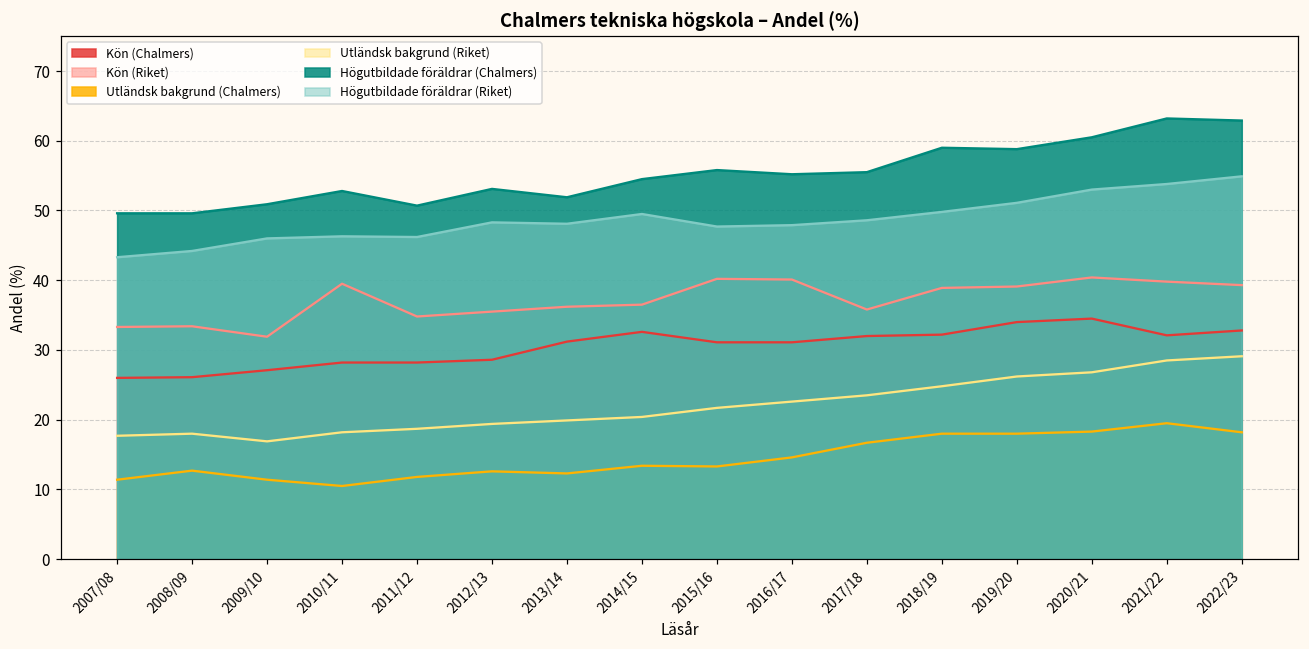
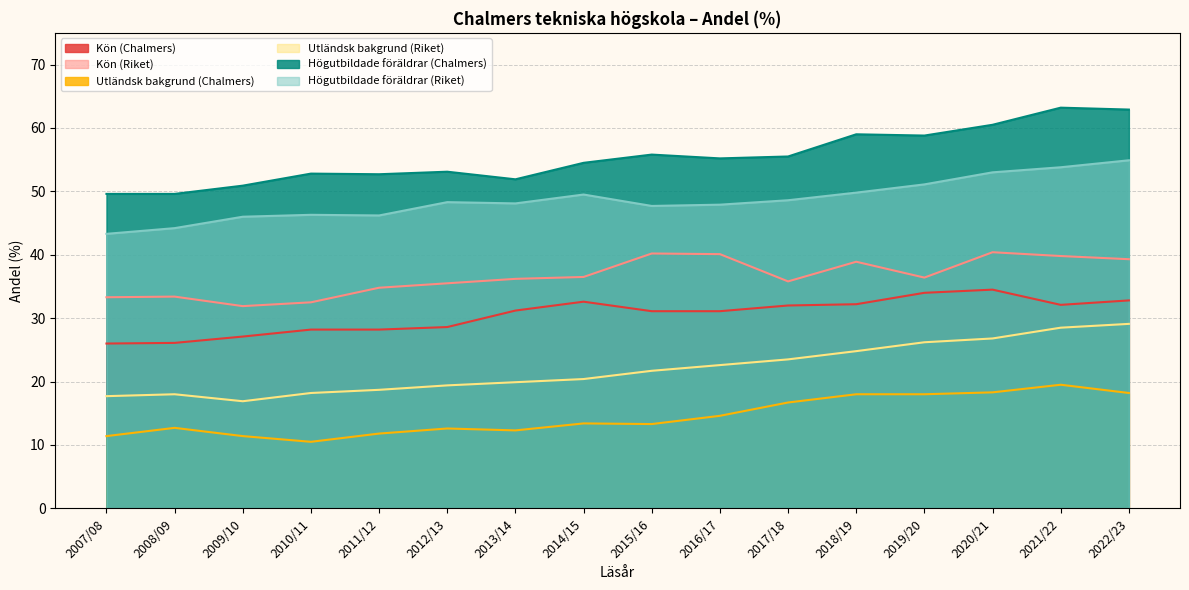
Kön (Riket), 2010/11: 40 -> 33
Högutbildade föräldrar (Chalmers), 2011/12: 51 -> 53
Kön (Riket), 2019/20: 39 -> 36
